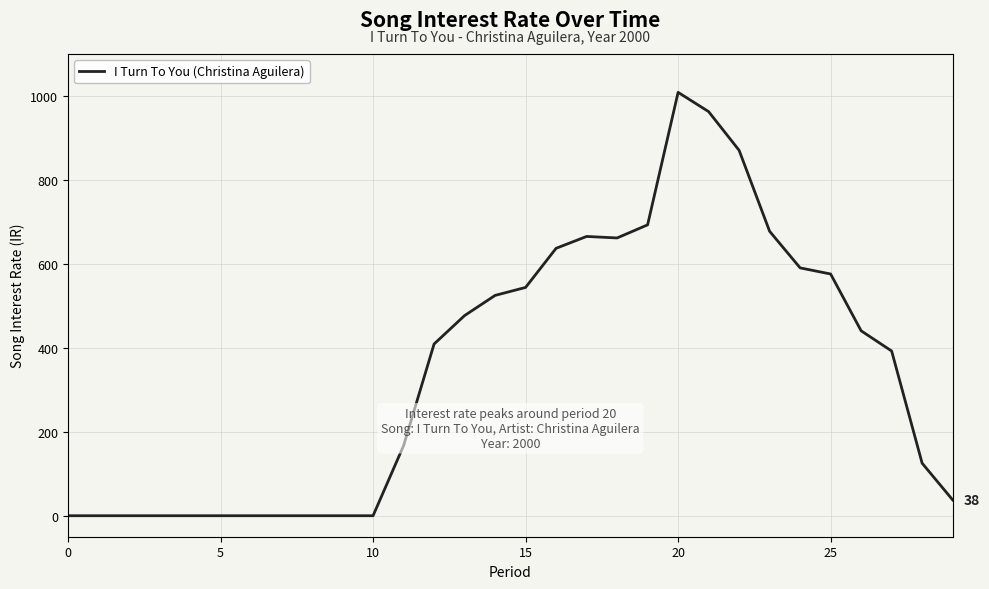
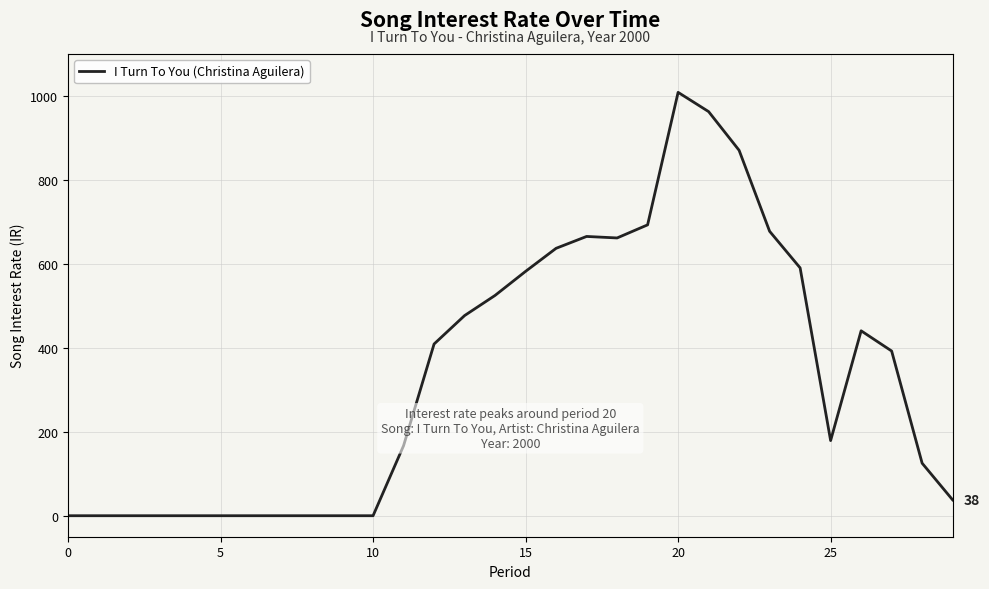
15: 540 -> 580
25: 580 -> 180
